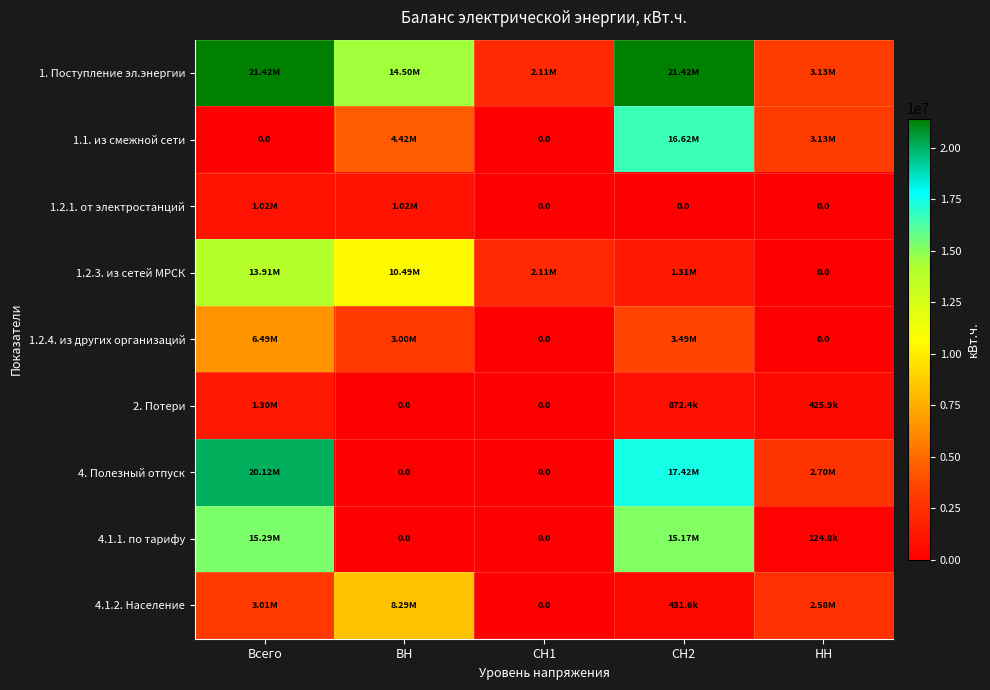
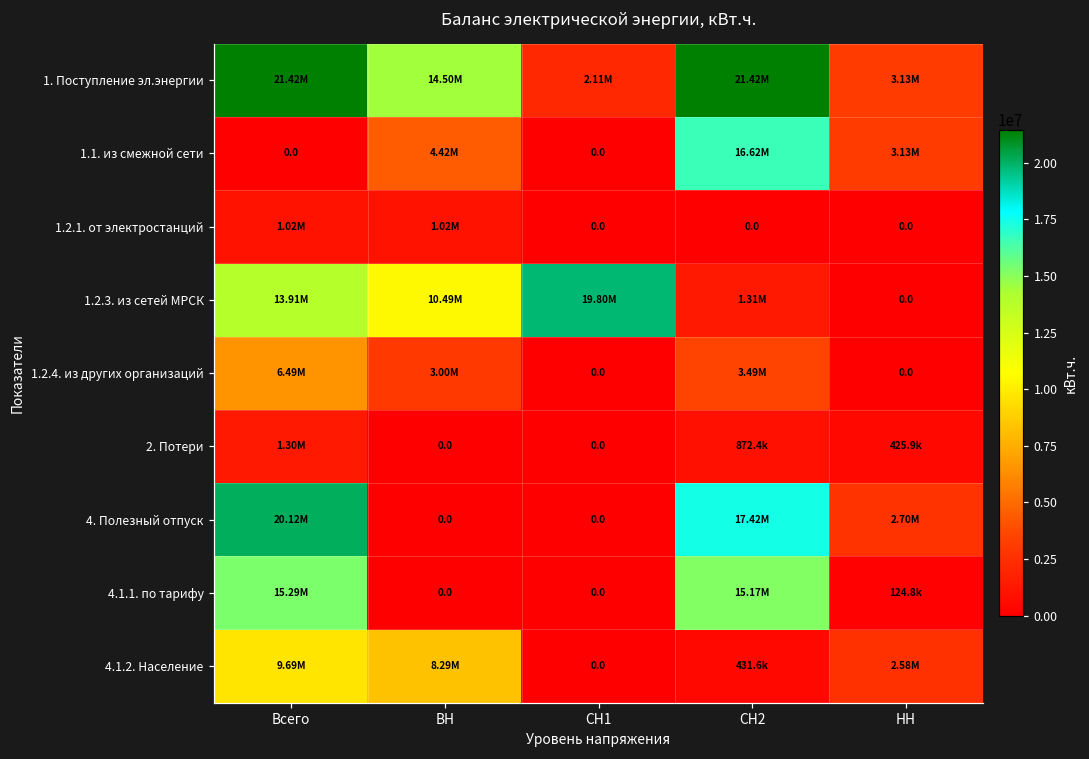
1.2.3. из сетей МРСК, СН1: 2.11M -> 19.80M
4.1.2. Население, Всего: 3.01M -> 9.69M
